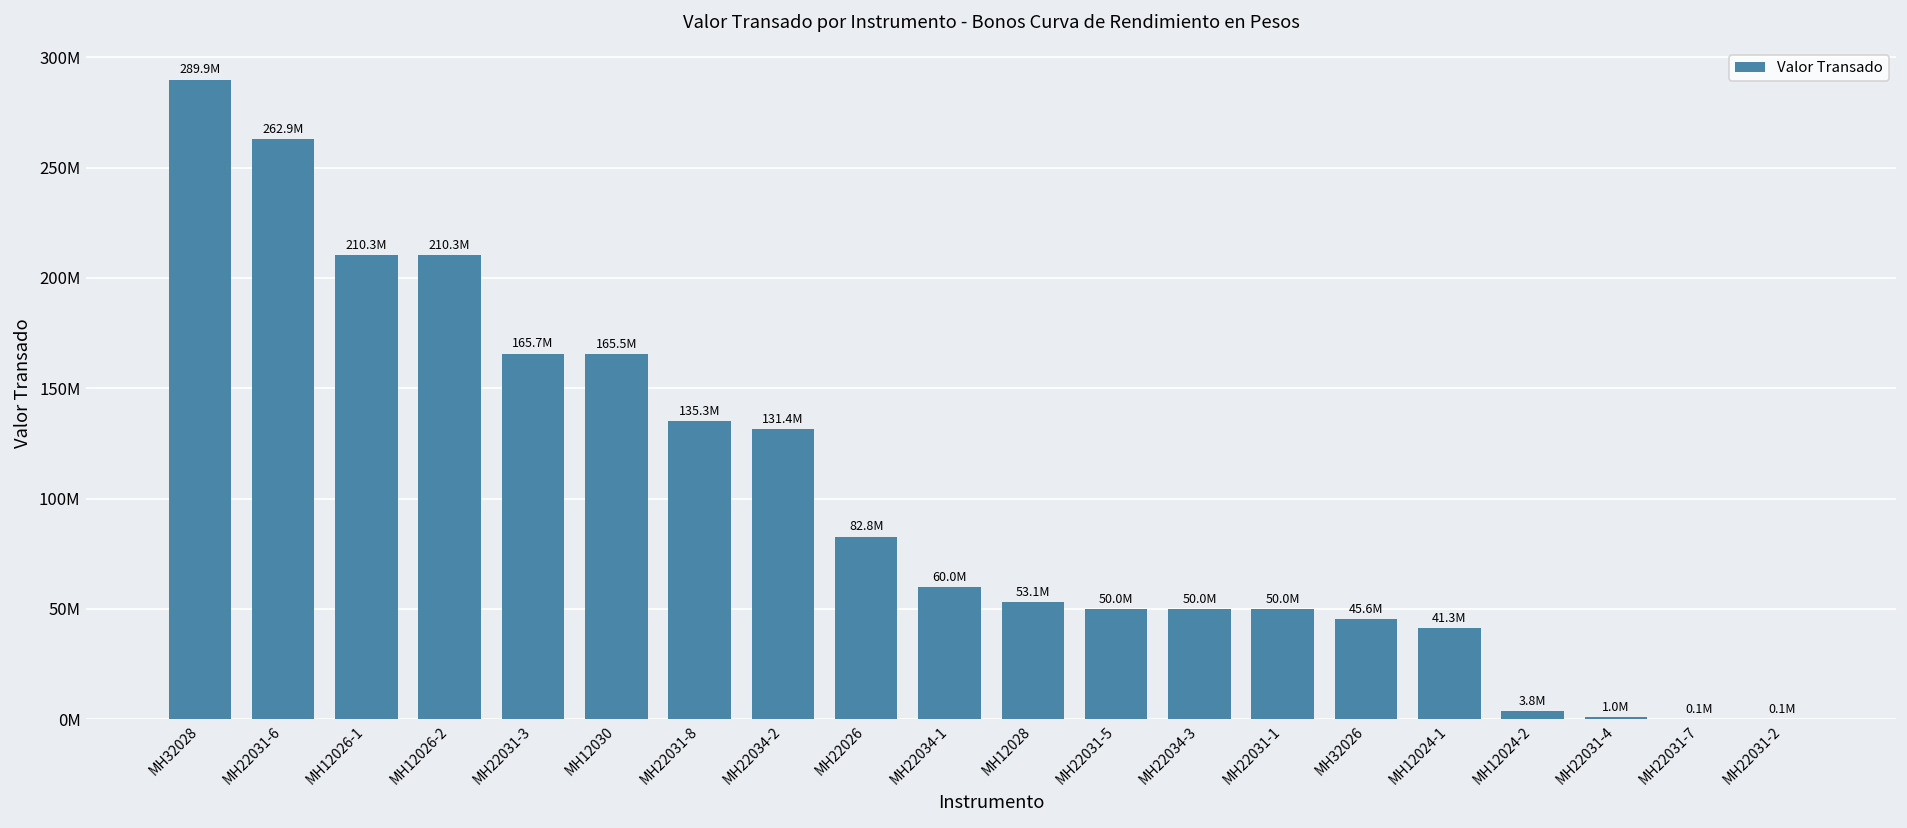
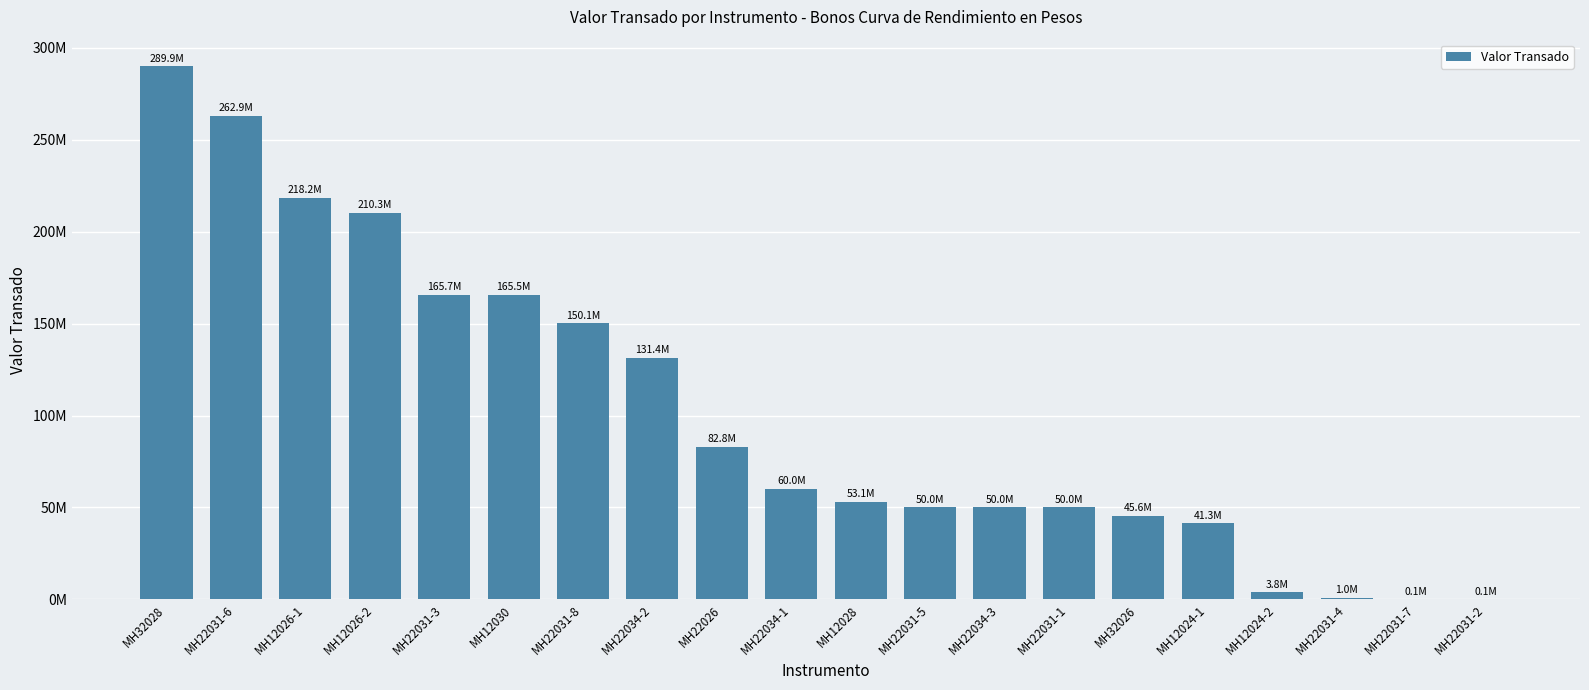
MH12026-1: 210.3M -> 218.2M
MH22031-8: 135.3M -> 150.1M
